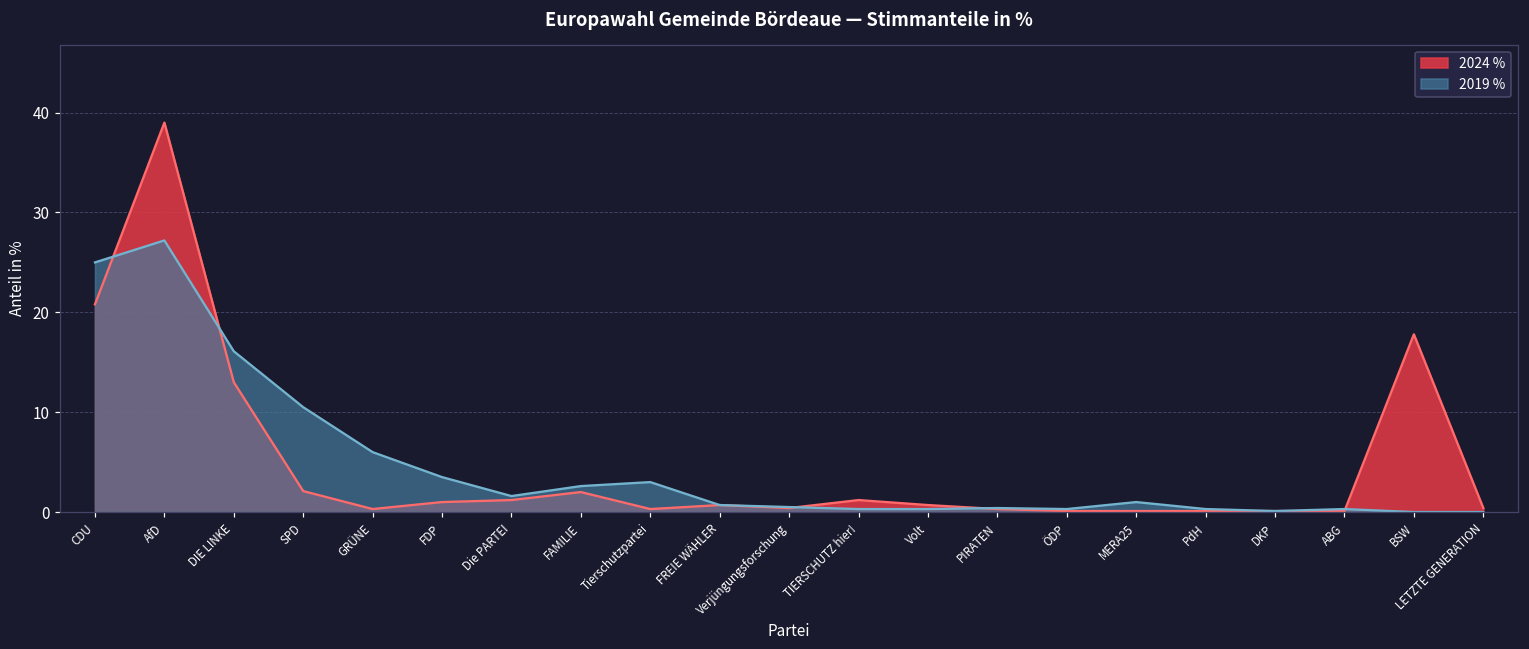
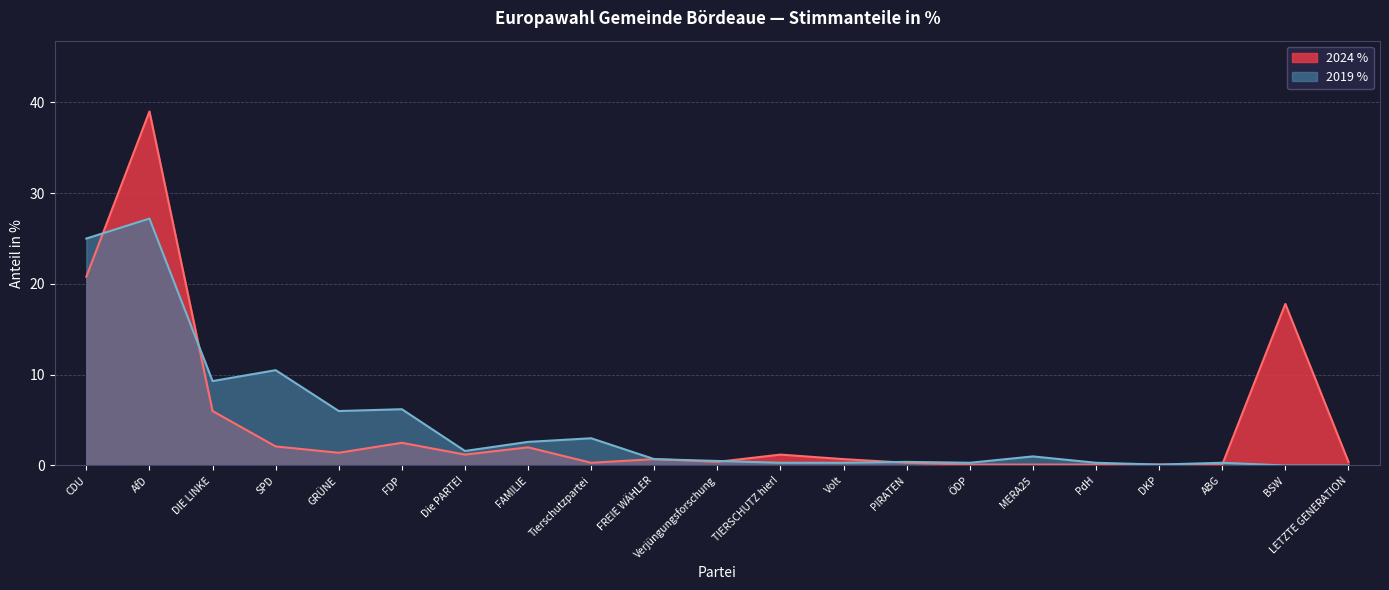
2024 %, DIE LINKE: 13 -> 6
2019 %, DIE LINKE: 16 -> 9
2024 %, GRÜNE: 0 -> 1
2024 %, FDP: 1 -> 3
2019 %, FDP: 4 -> 6
